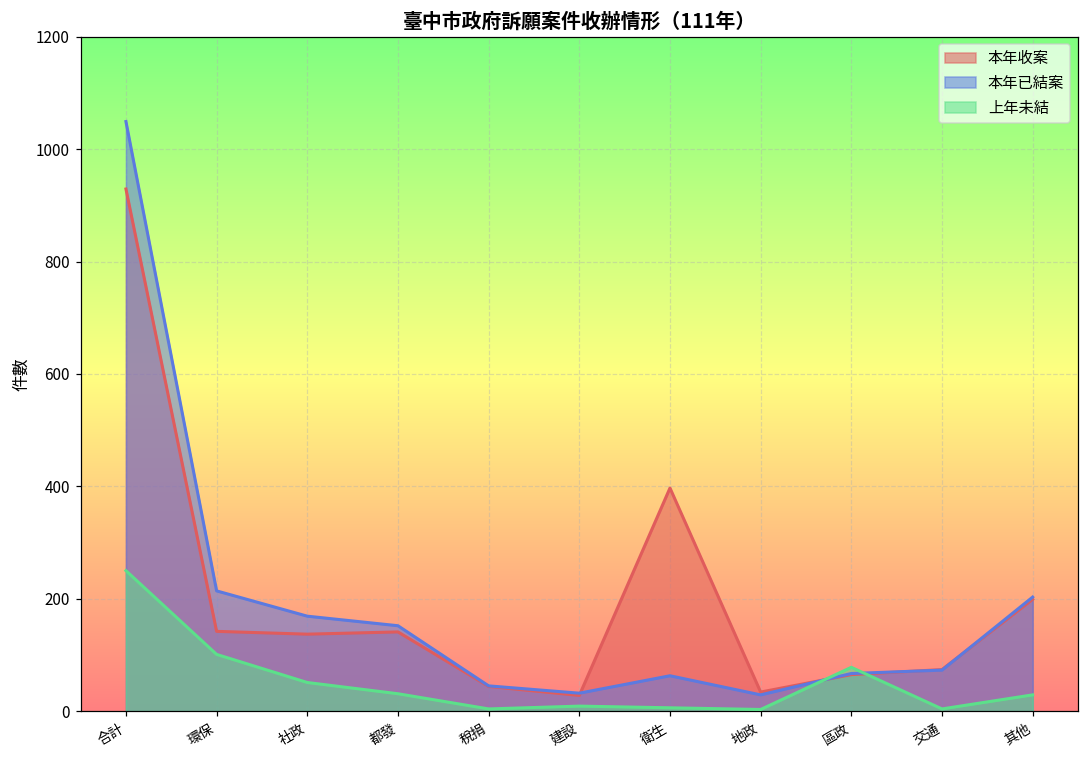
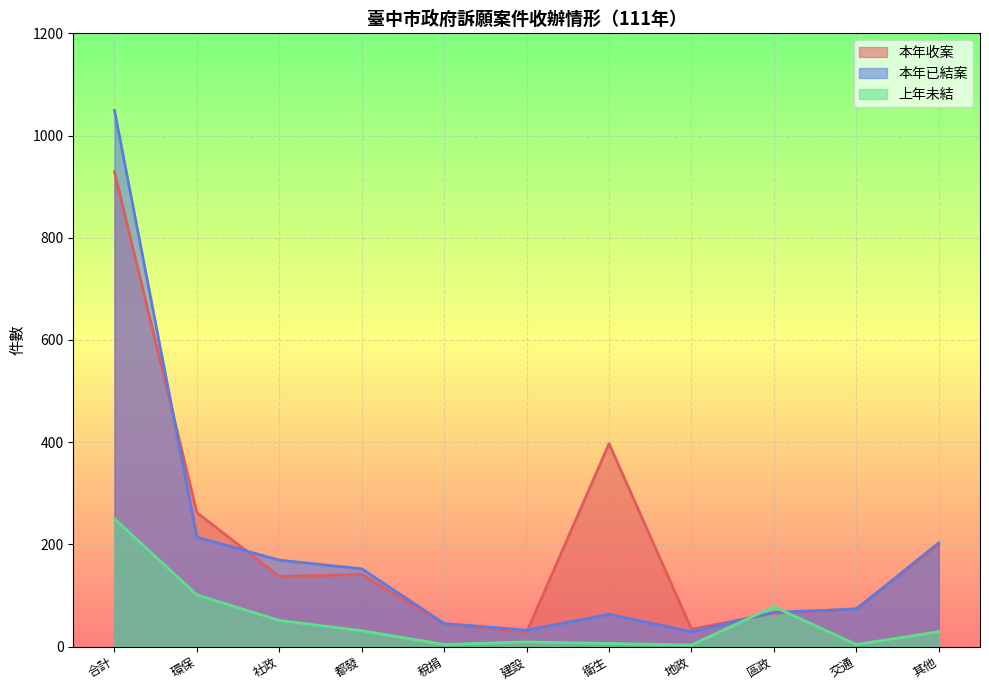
本年收案, 環保: 140 -> 260
